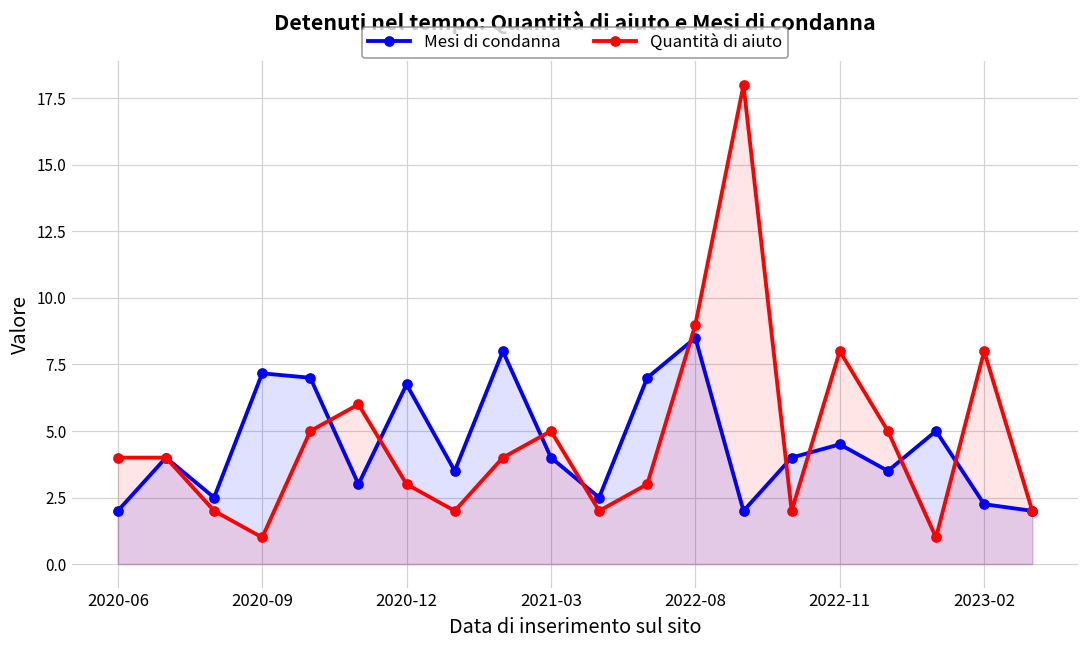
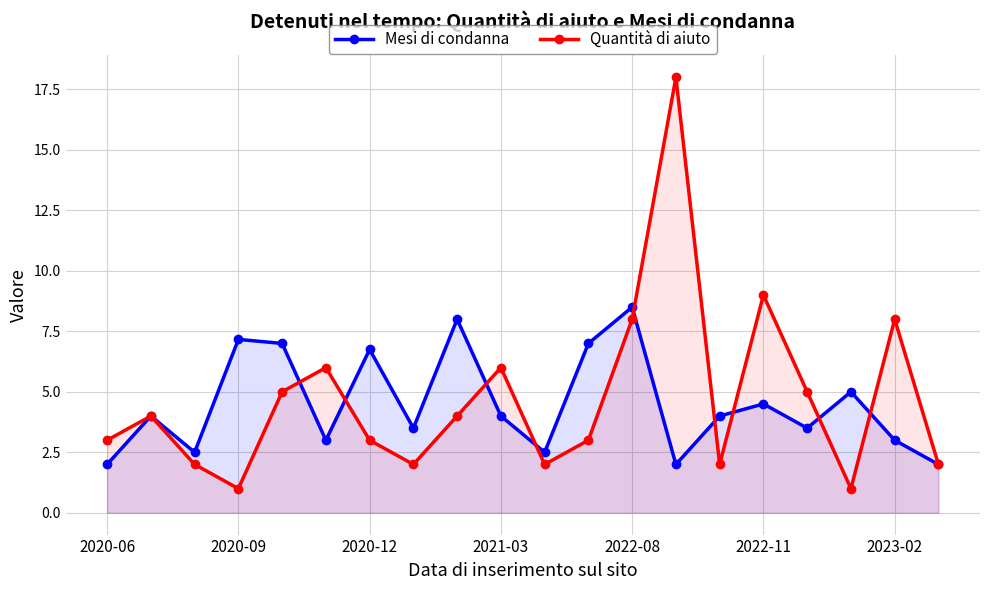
Quantità di aiuto, 2020-06: 4 -> 3
Quantità di aiuto, 2021-03: 5 -> 6
Quantità di aiuto, 2022-08: 9 -> 8
Quantità di aiuto, 2022-11: 8 -> 9
Mesi di condanna, 2023-02: 2.3 -> 3.0
